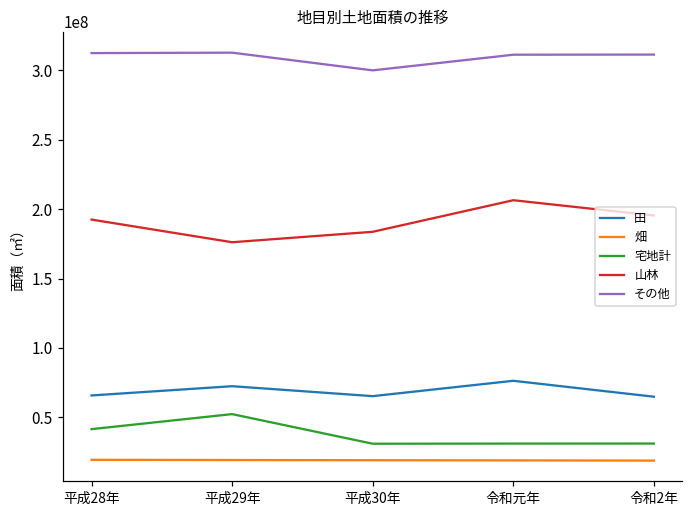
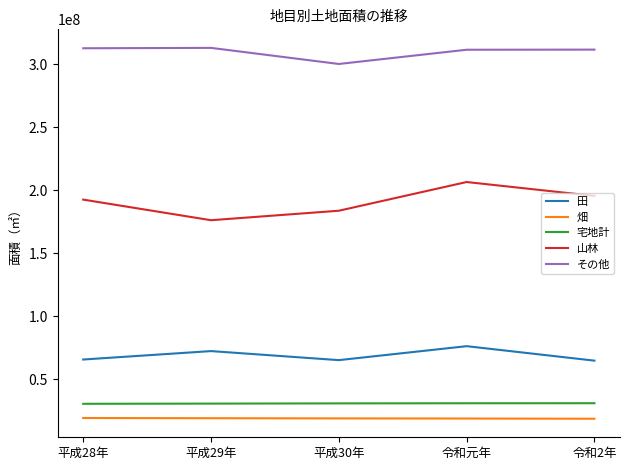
宅地計, 平成28年: 42000000 -> 31000000
宅地計, 平成29年: 52000000 -> 31000000
